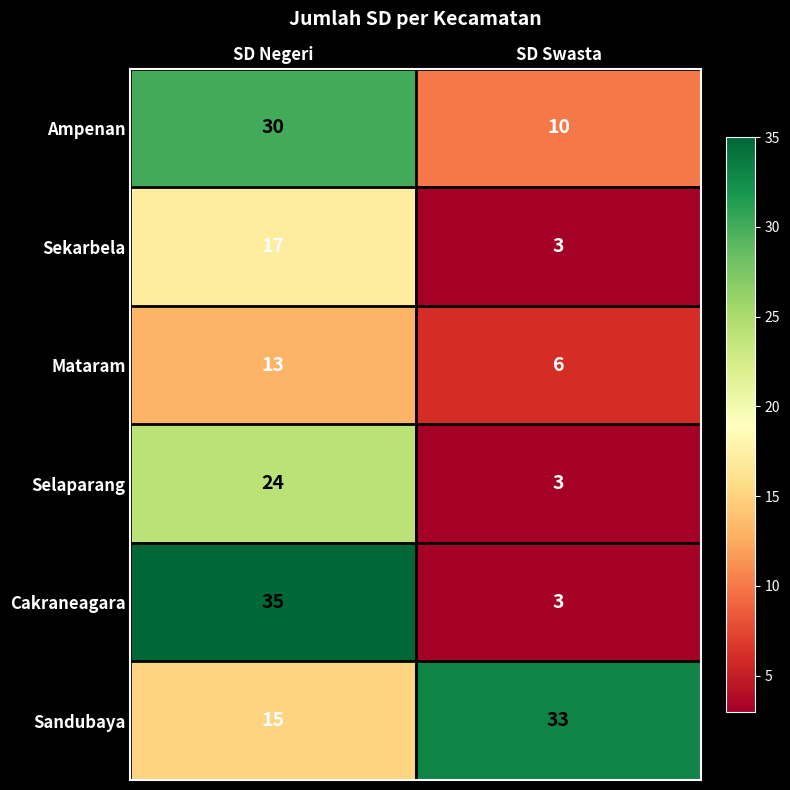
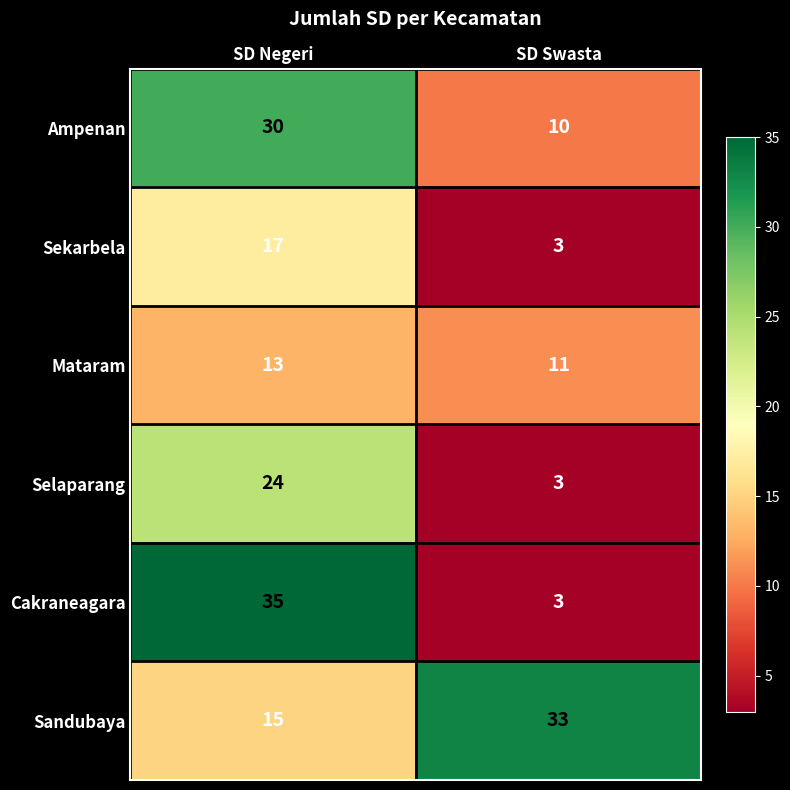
Mataram, SD Swasta: 6 -> 11
